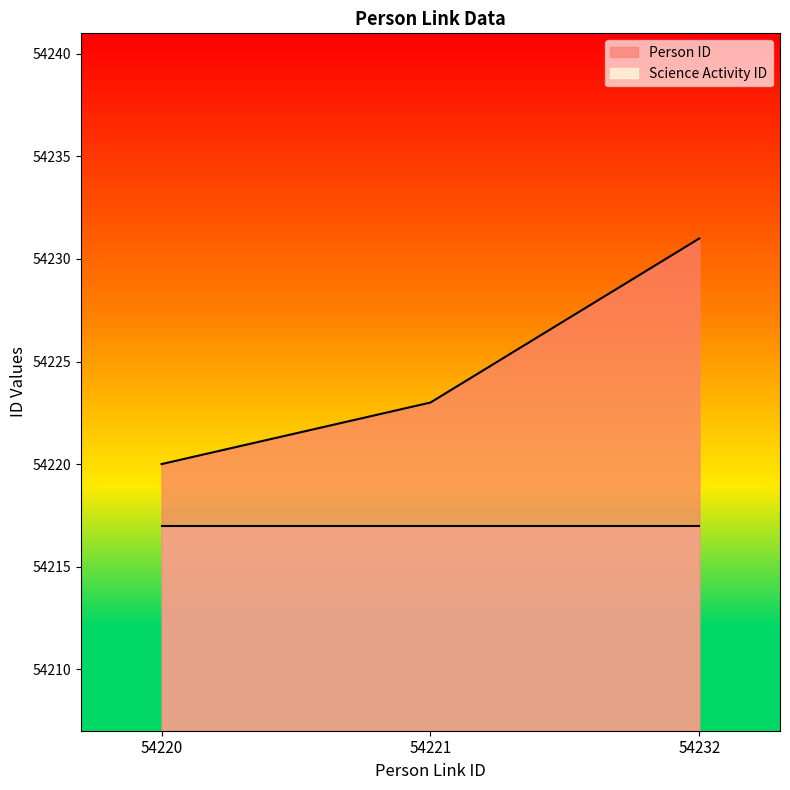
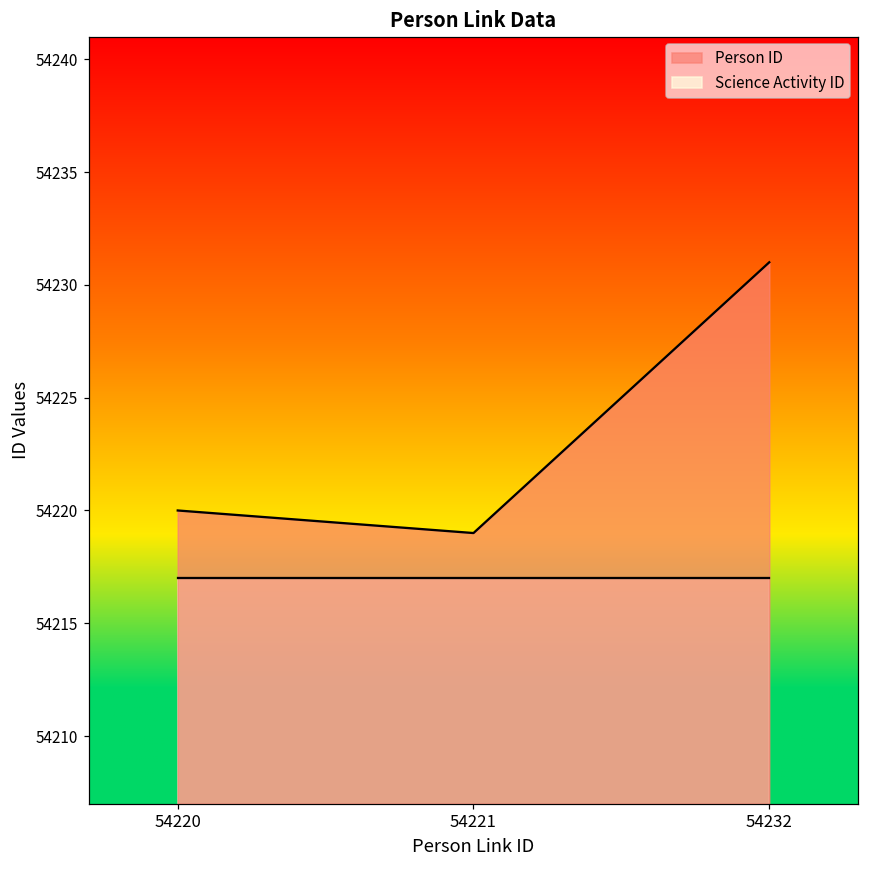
Person ID, 54221: 54223 -> 54219
